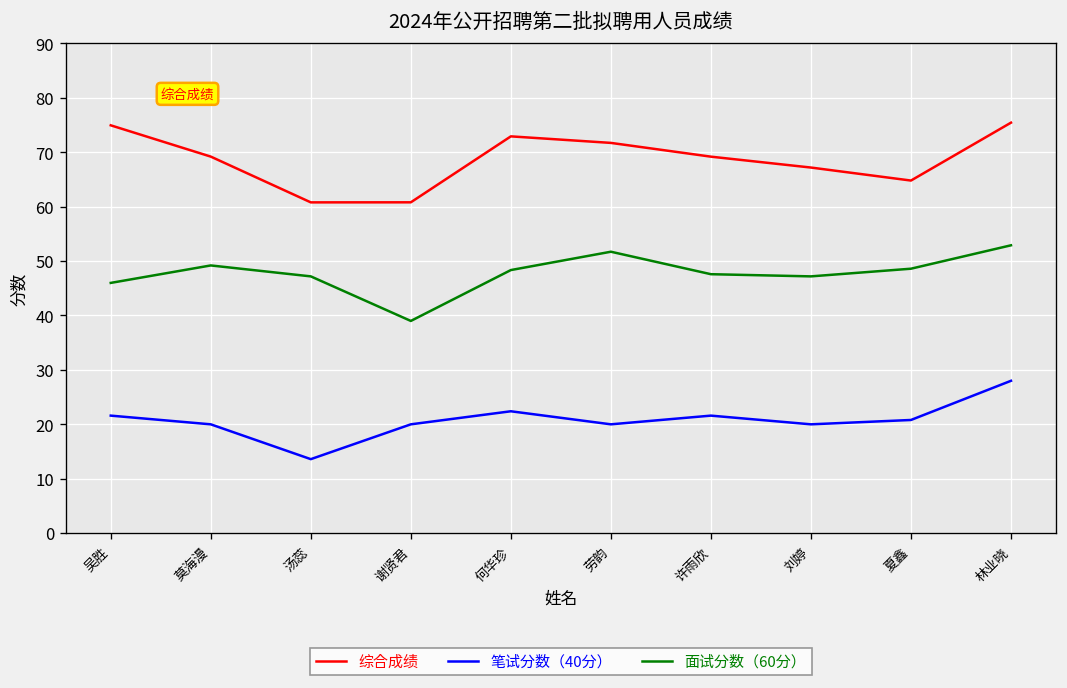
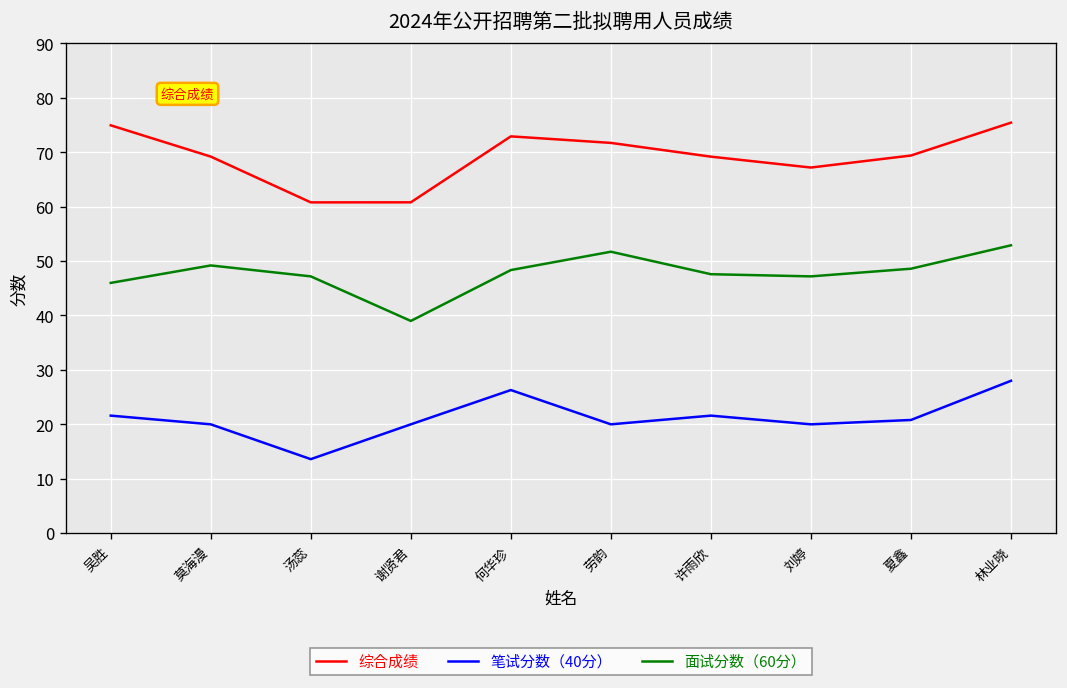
笔试分数（40分）, 何华珍: 22 -> 26
综合成绩, 夏鑫: 65 -> 69
